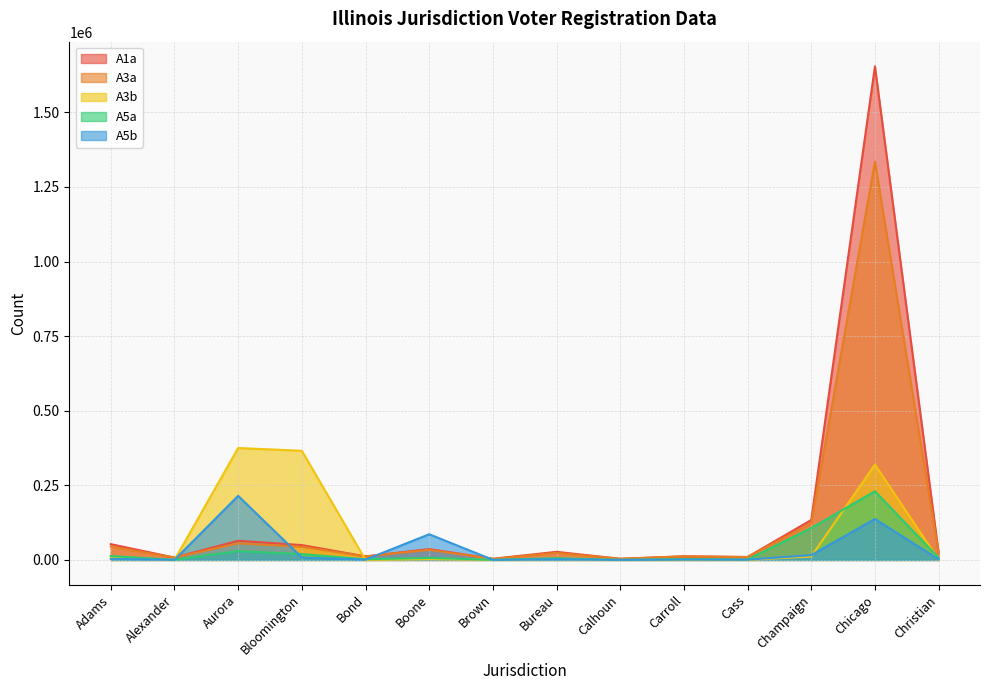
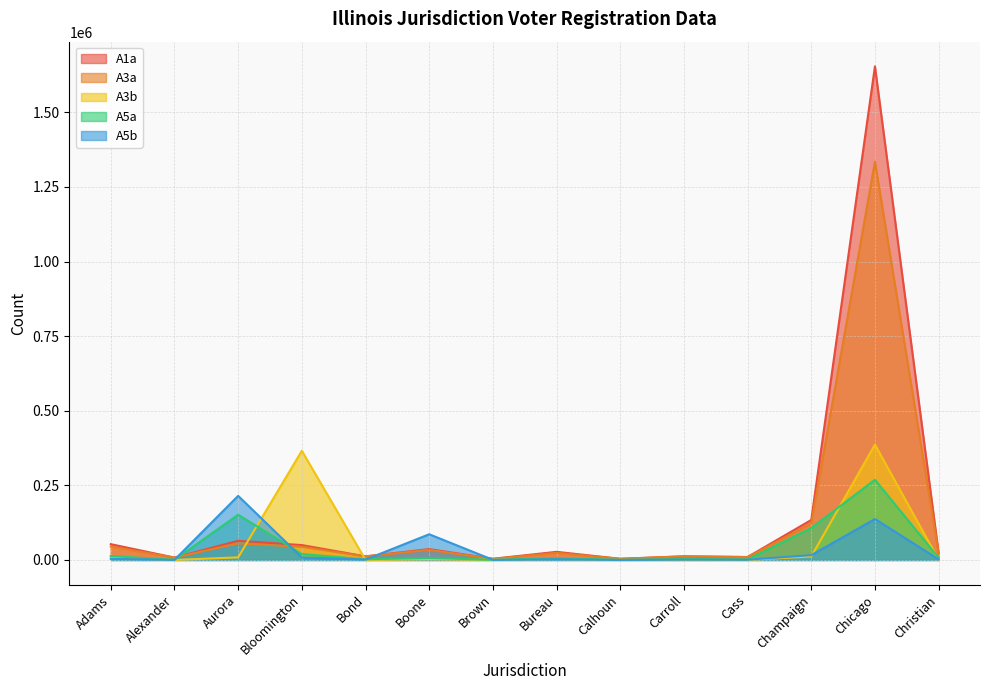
A3b, Aurora: 380000 -> 10000
A5a, Aurora: 30000 -> 150000
A3b, Chicago: 320000 -> 390000
A5a, Chicago: 230000 -> 270000
